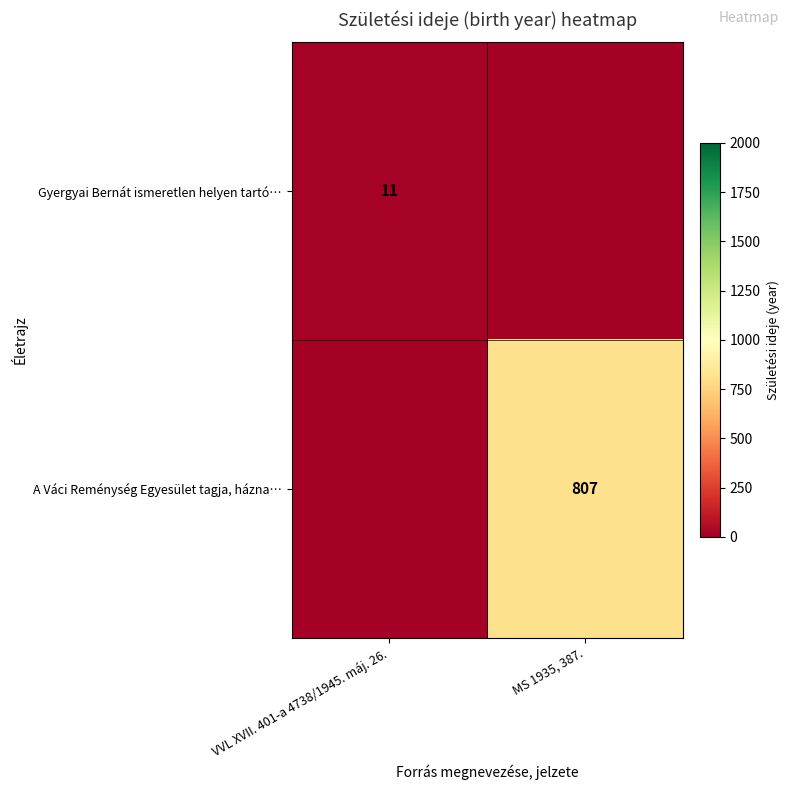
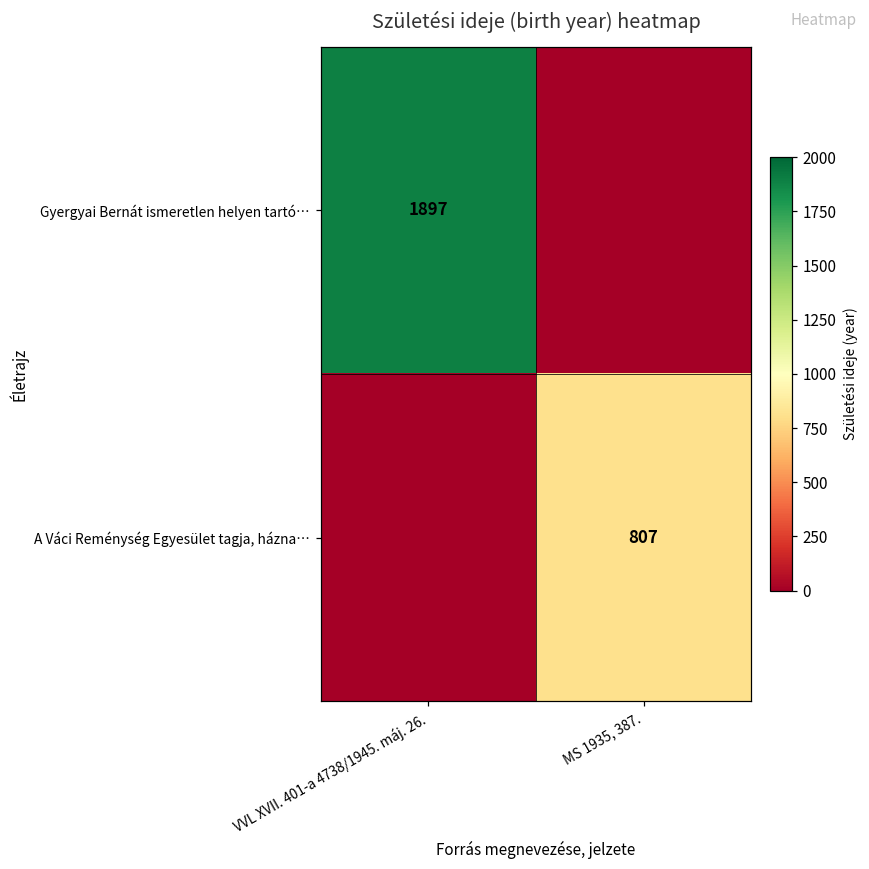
Gyergyai Bernát ismeretlen helyen tartó…, VVL XVII. 401-a 4738/1945. máj. 26.: 11 -> 1897
